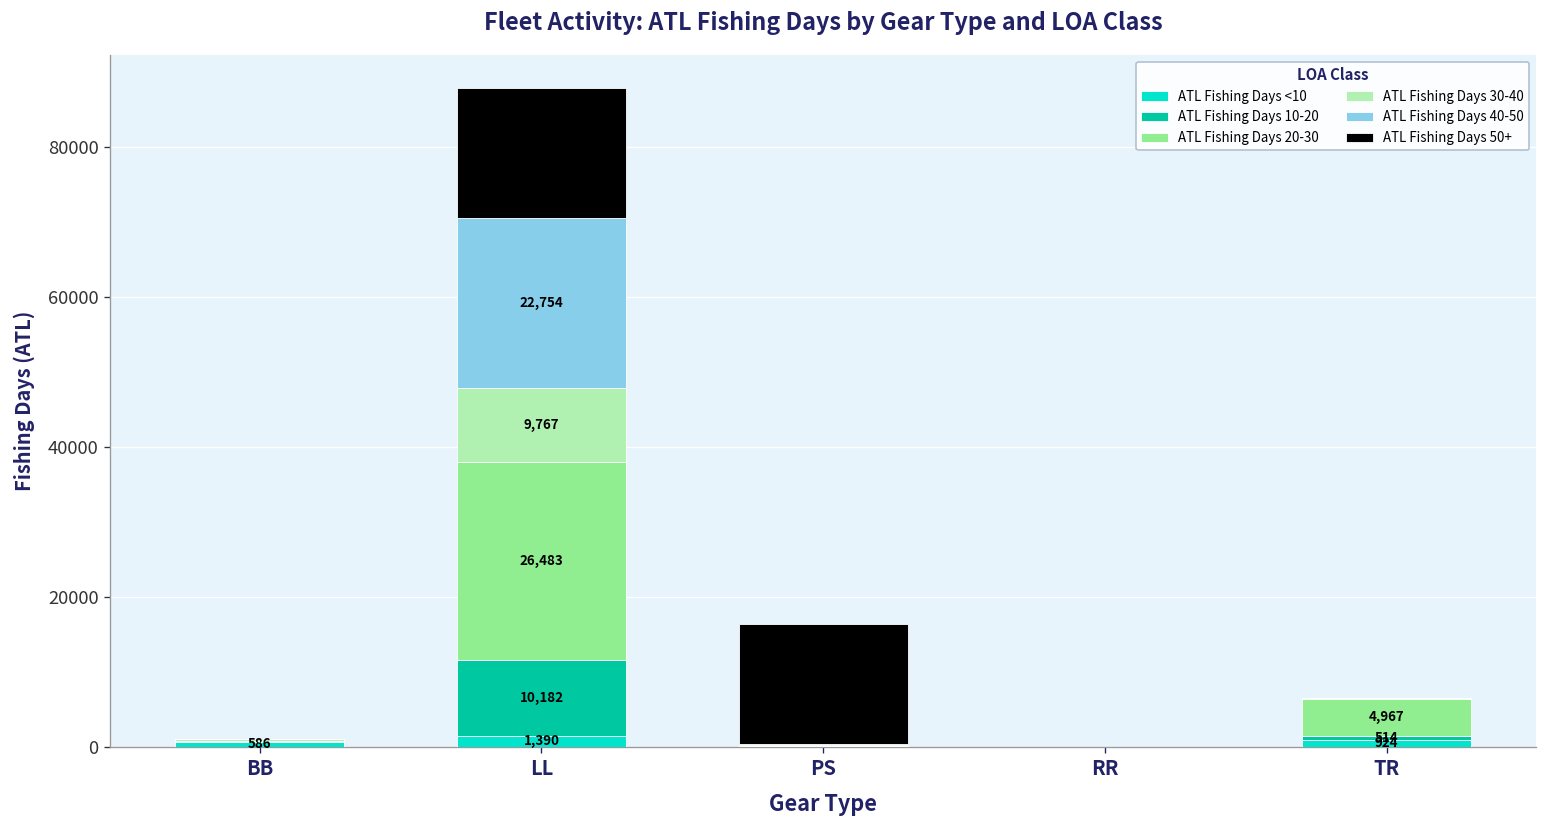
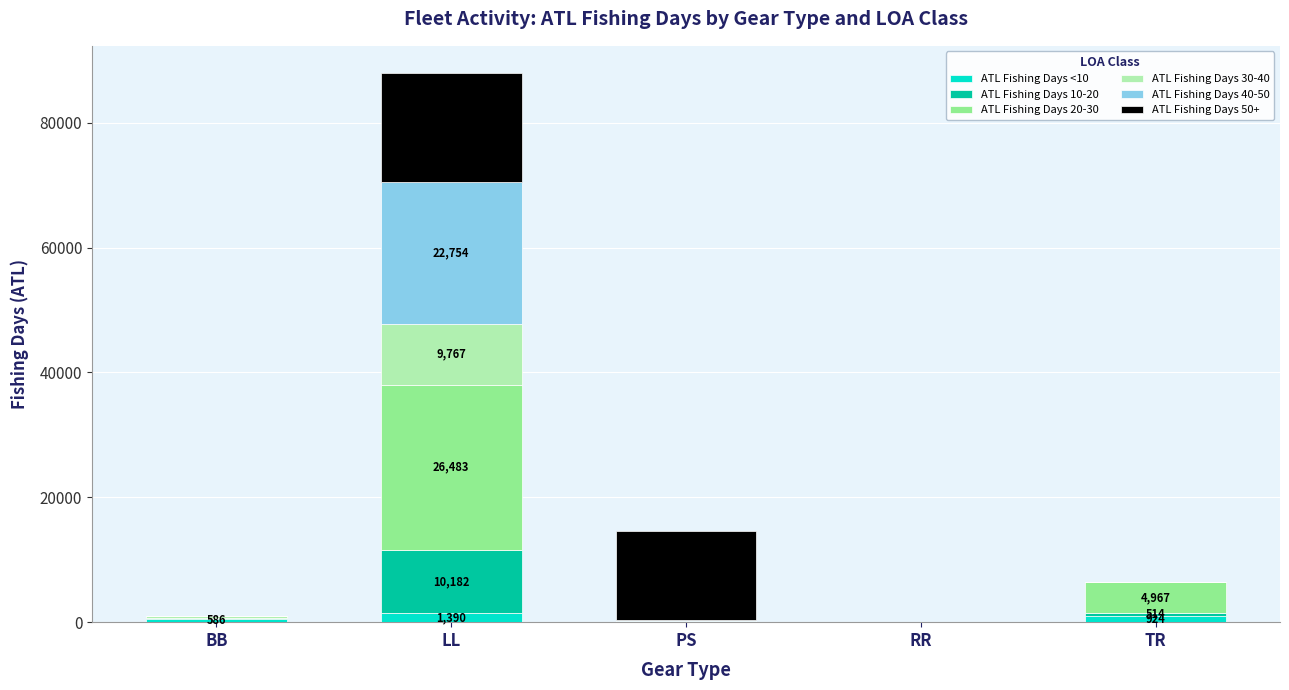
ATL Fishing Days 50+, PS: 16000 -> 14000
